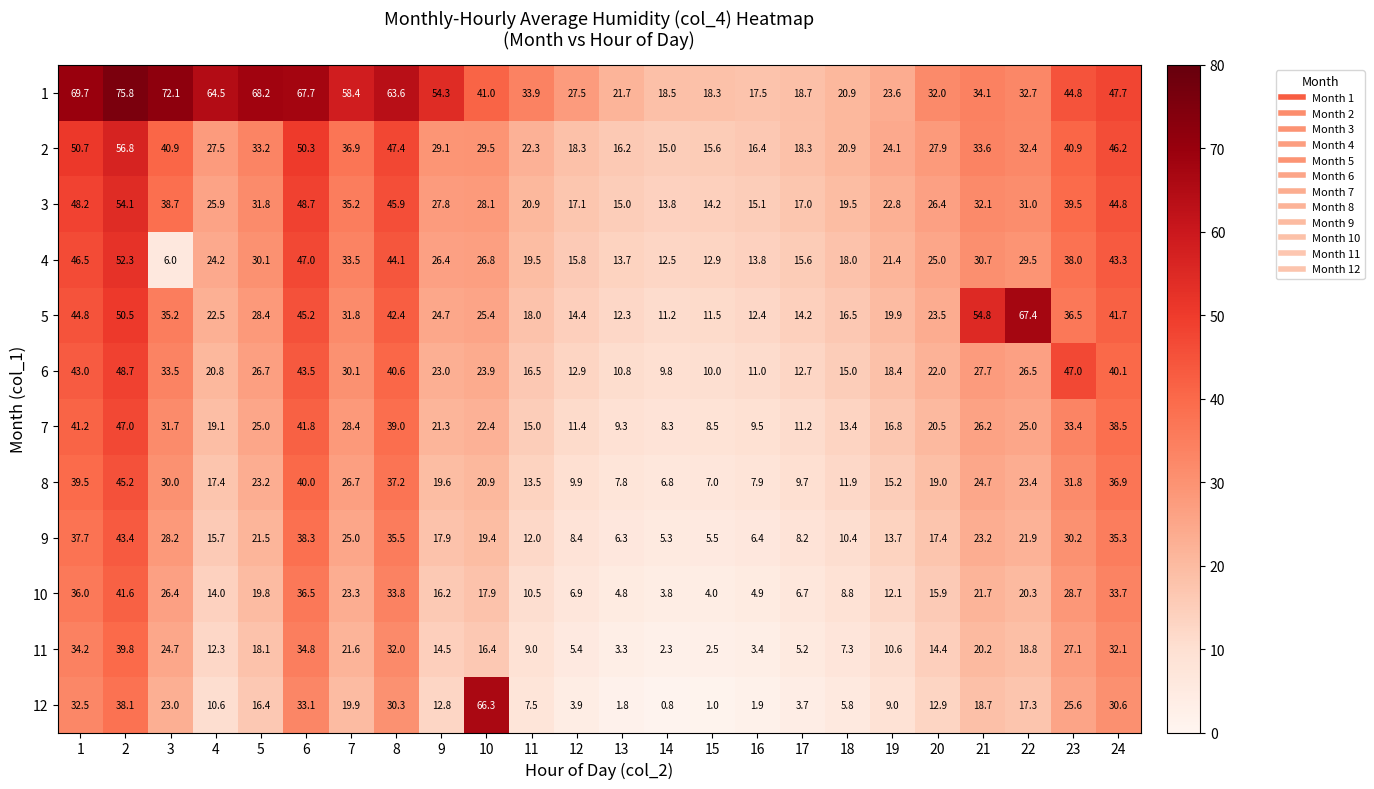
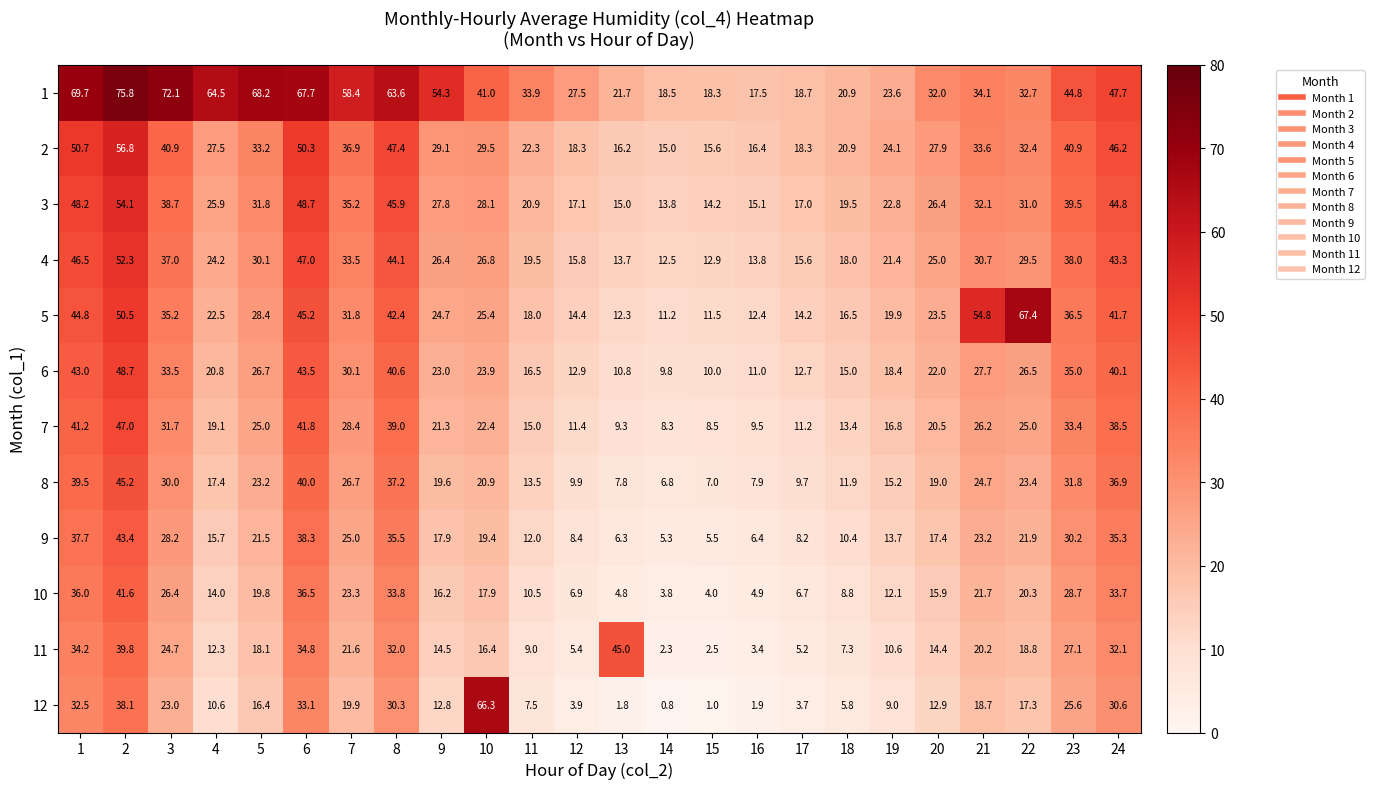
4, 3: 6.0 -> 37.0
6, 23: 47.0 -> 35.0
11, 13: 3.3 -> 45.0
